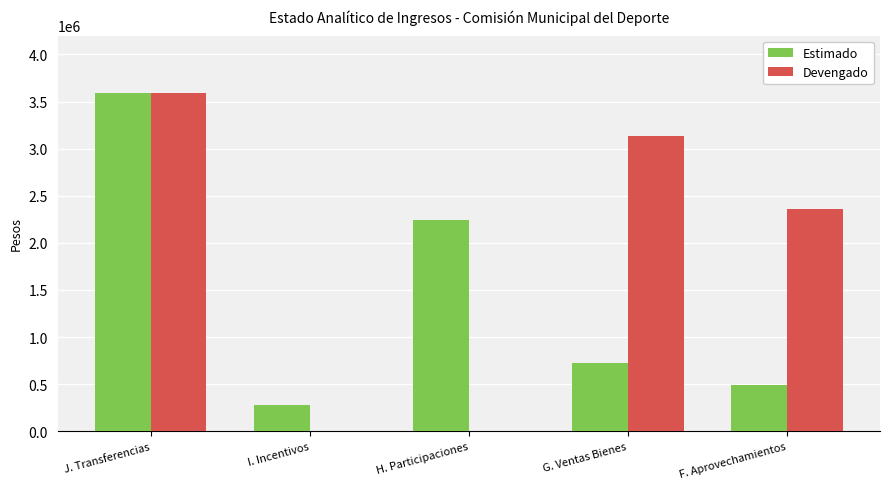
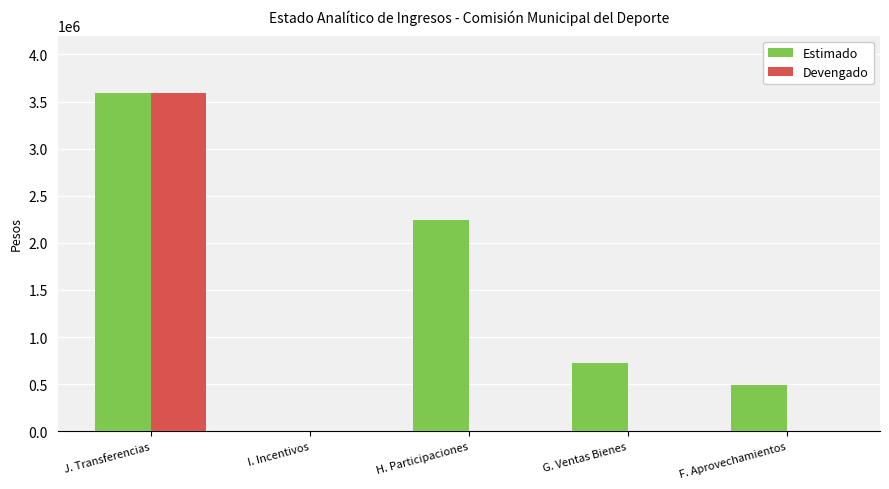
Estimado, I. Incentivos: 300000 -> 0
Devengado, G. Ventas Bienes: 3100000 -> 0
Devengado, F. Aprovechamientos: 2400000 -> 0
